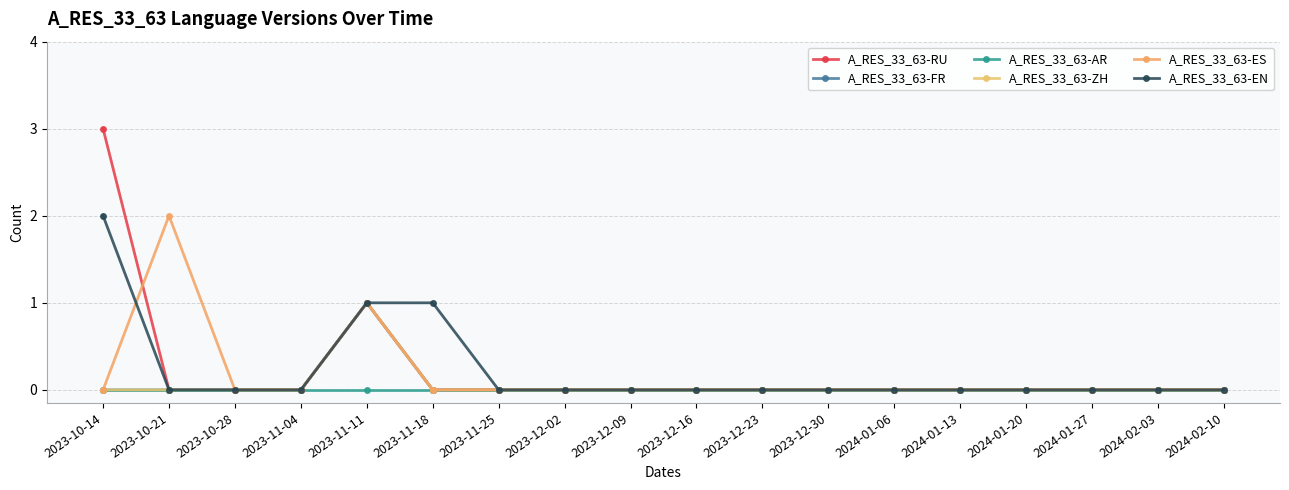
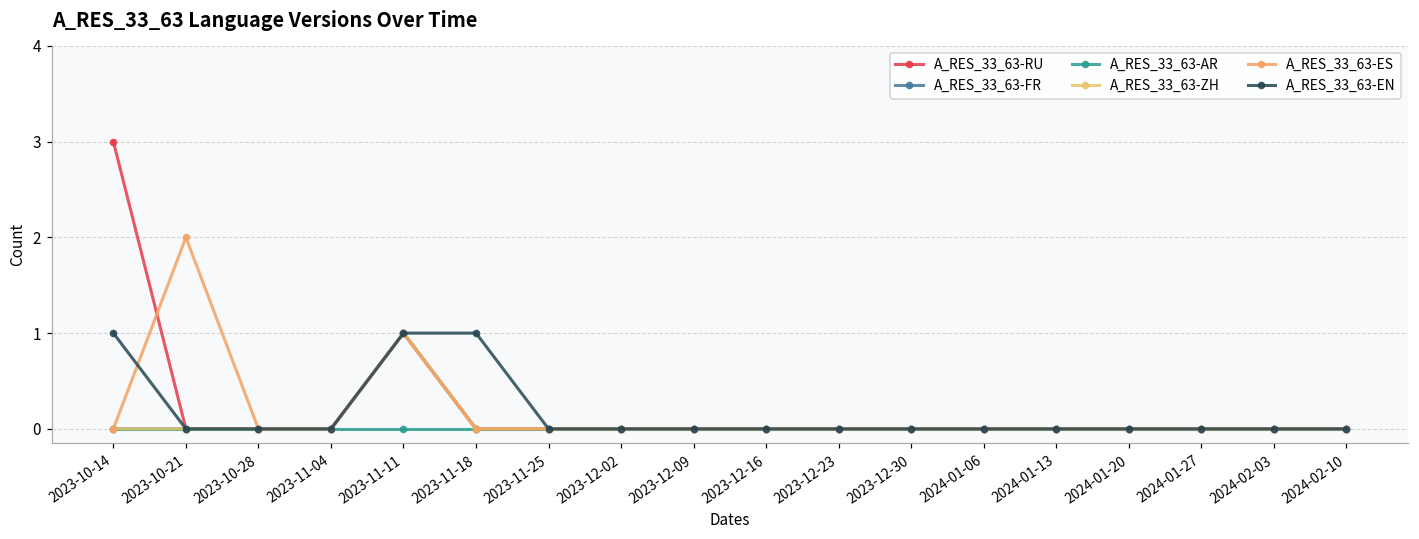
A_RES_33_63-EN, 2023-10-14: 2 -> 1
